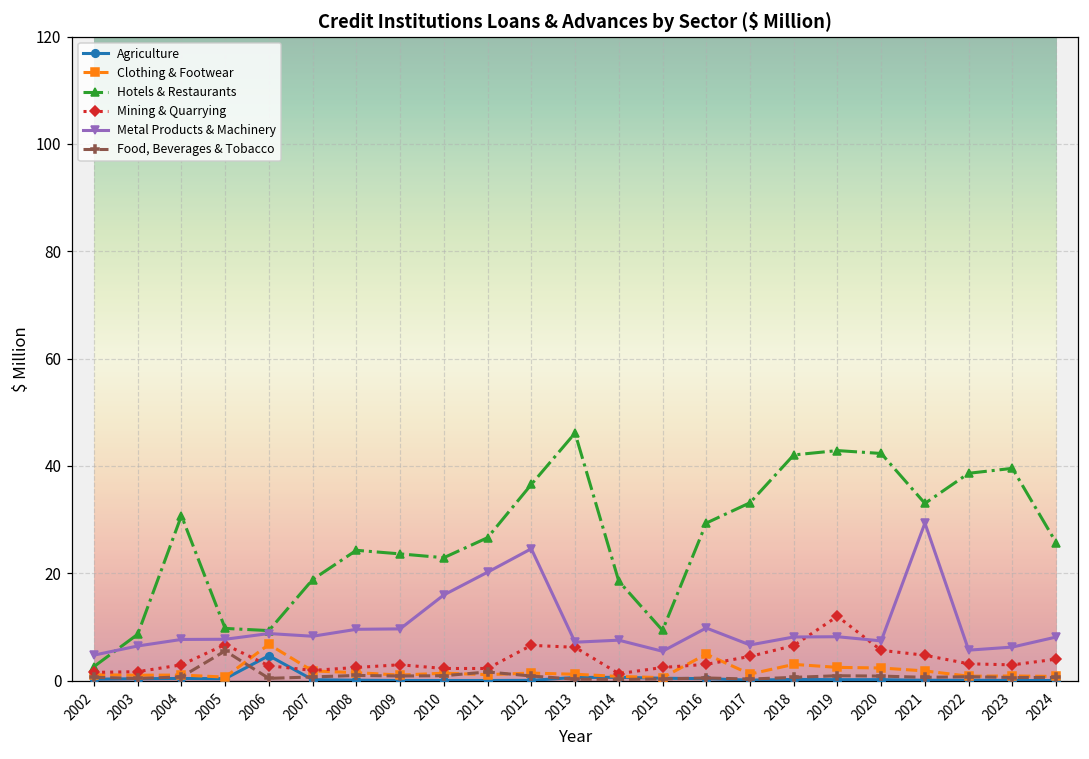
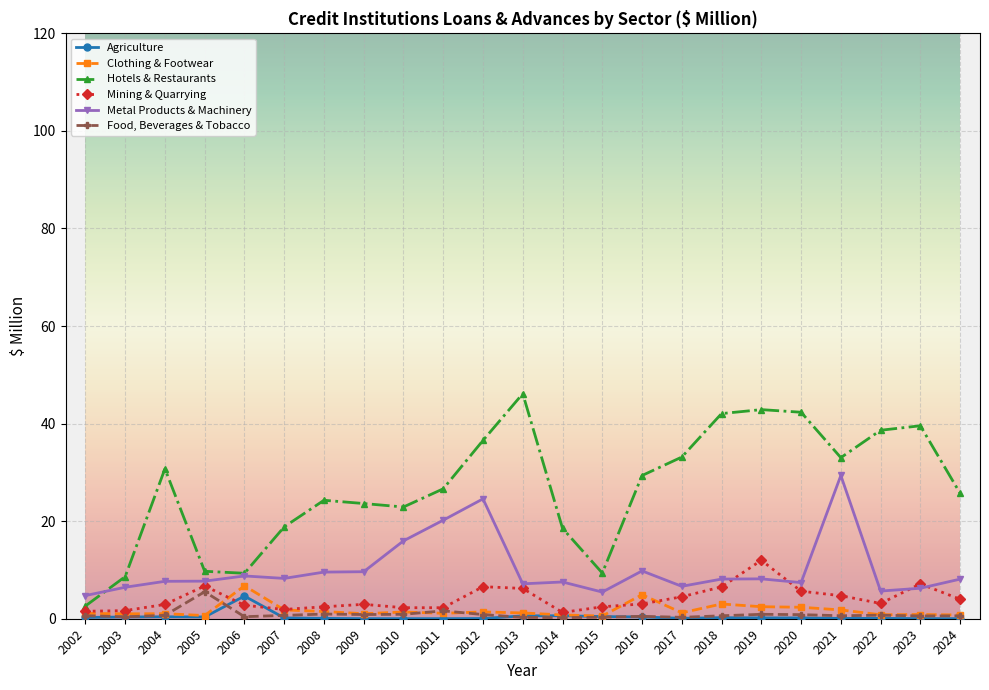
Mining & Quarrying, 2023: 3 -> 7
